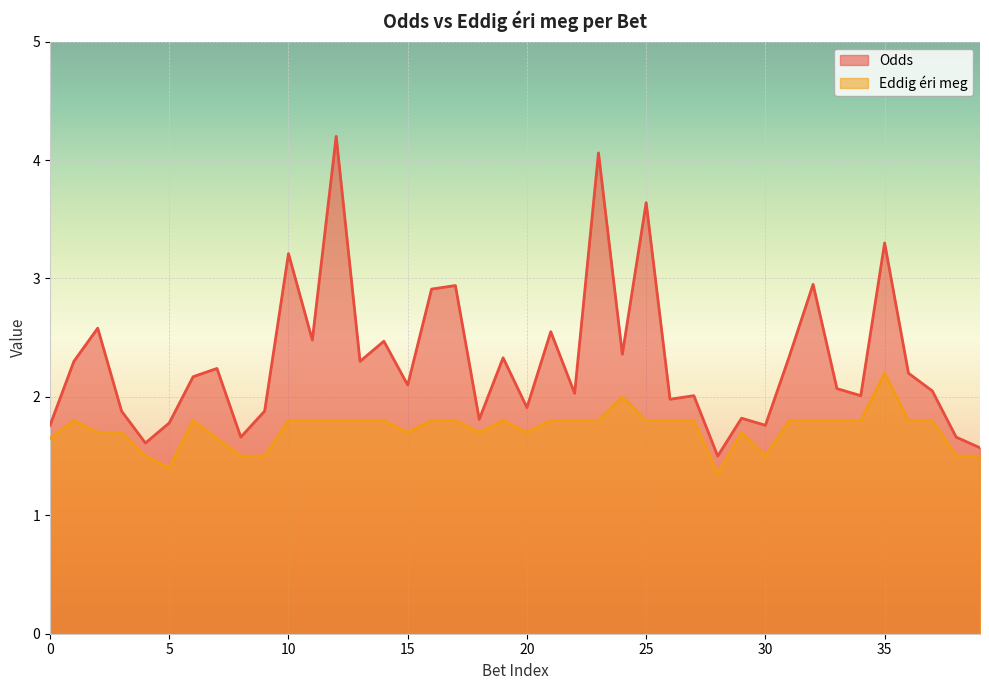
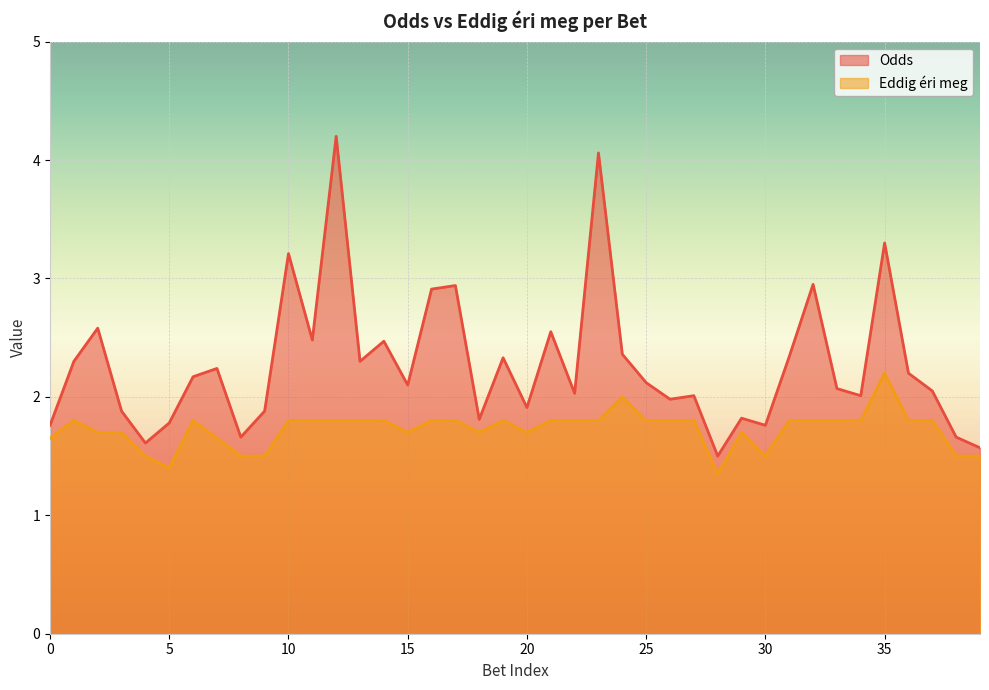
Odds, 25: 3.64 -> 2.12
